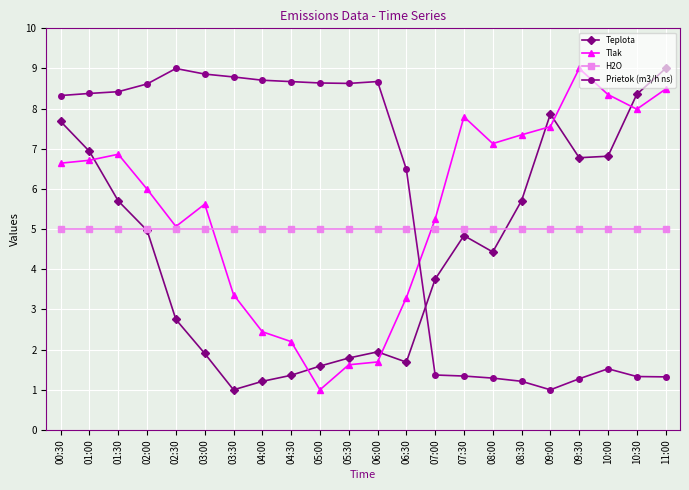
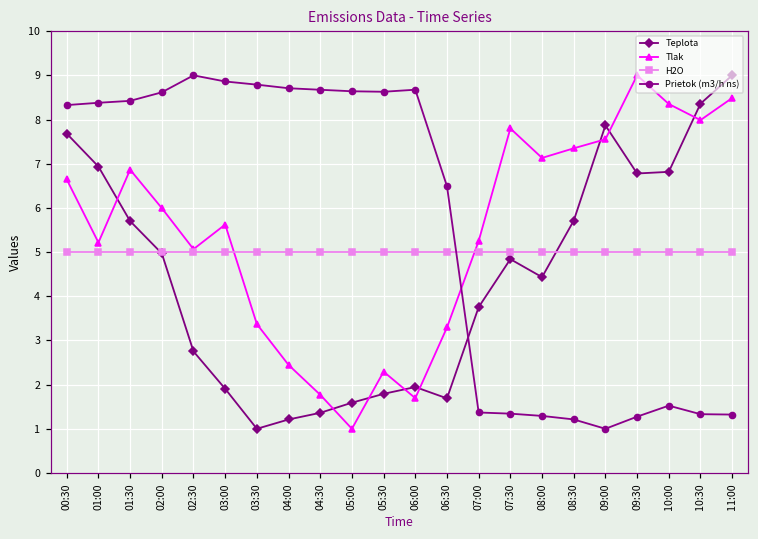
Tlak, 01:00: 6.7 -> 5.2
Tlak, 04:30: 2.2 -> 1.8
Tlak, 05:30: 1.6 -> 2.3
